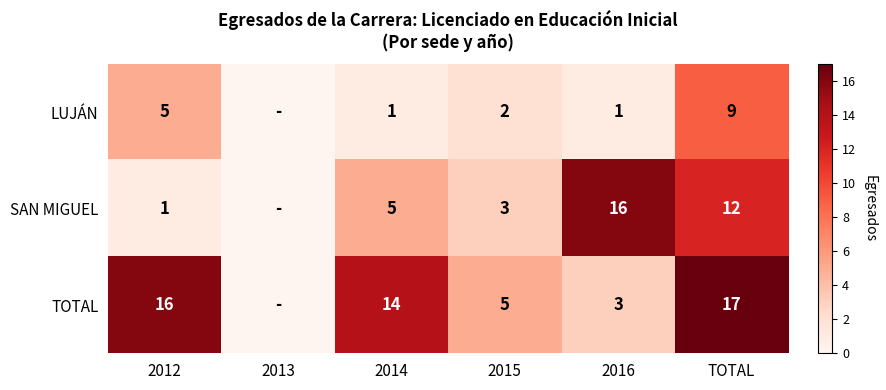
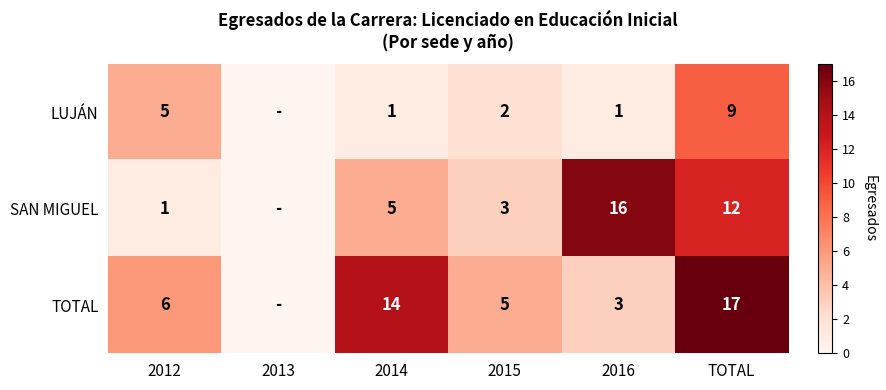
TOTAL, 2012: 16 -> 6
